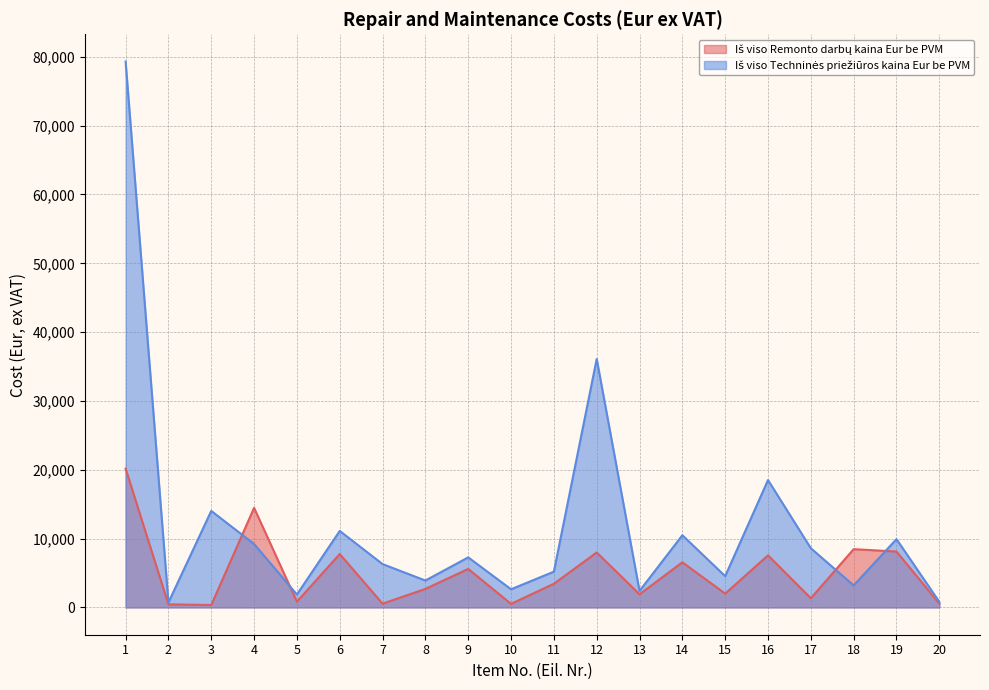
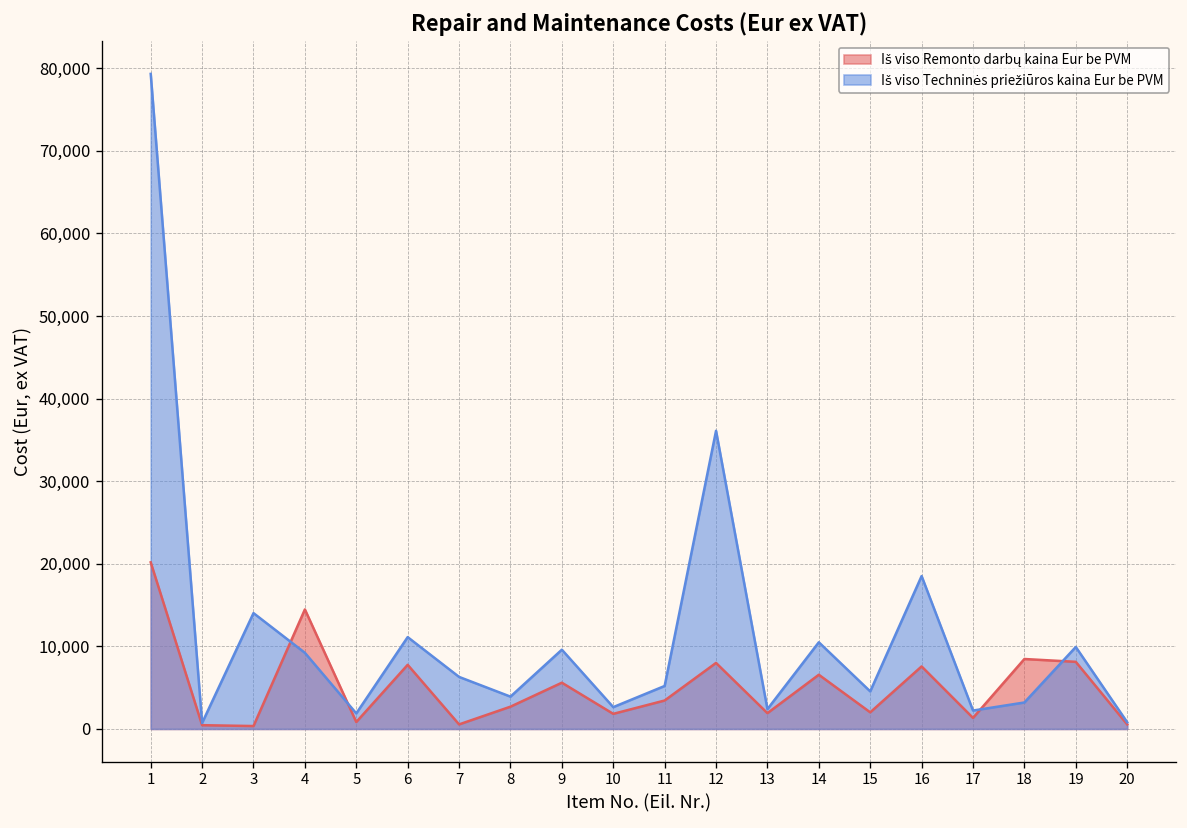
Iš viso Techninės priežiūros kaina Eur be PVM, 9: 7,000 -> 10,000
Iš viso Remonto darbų kaina Eur be PVM, 10: 1,000 -> 2,000
Iš viso Techninės priežiūros kaina Eur be PVM, 17: 9,000 -> 2,000
